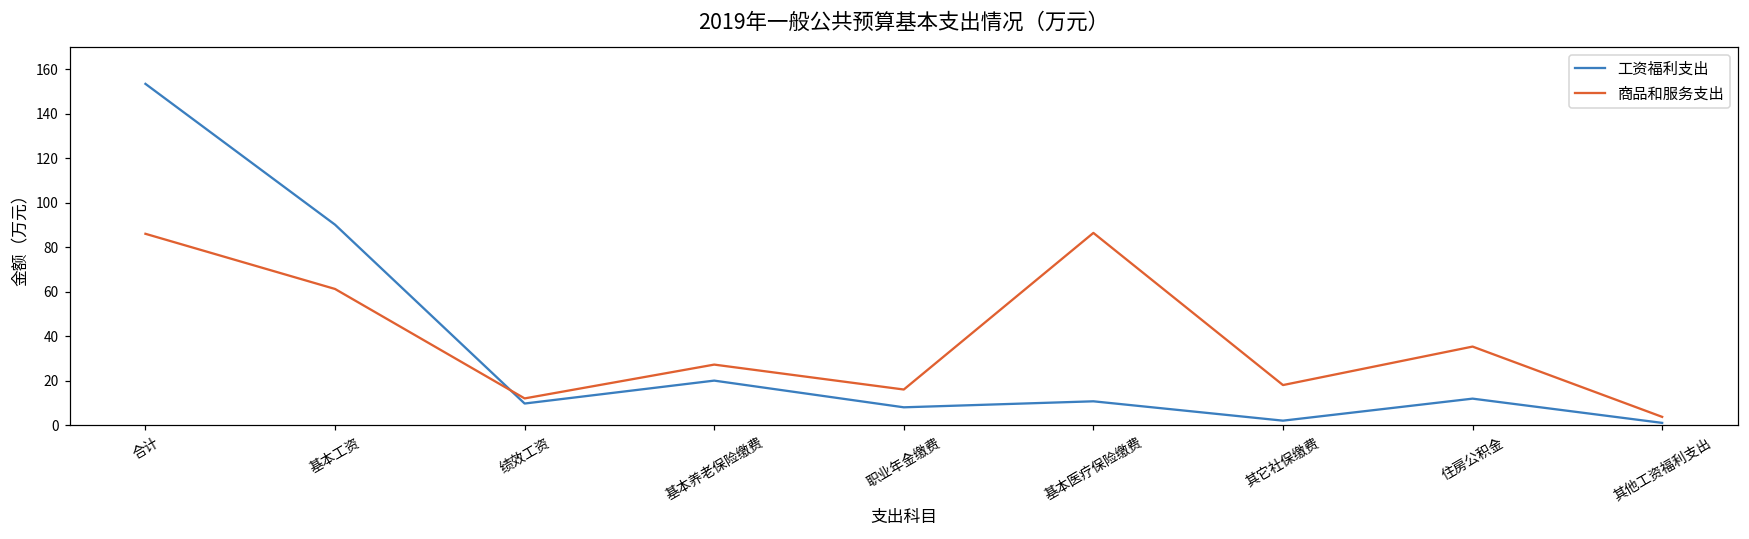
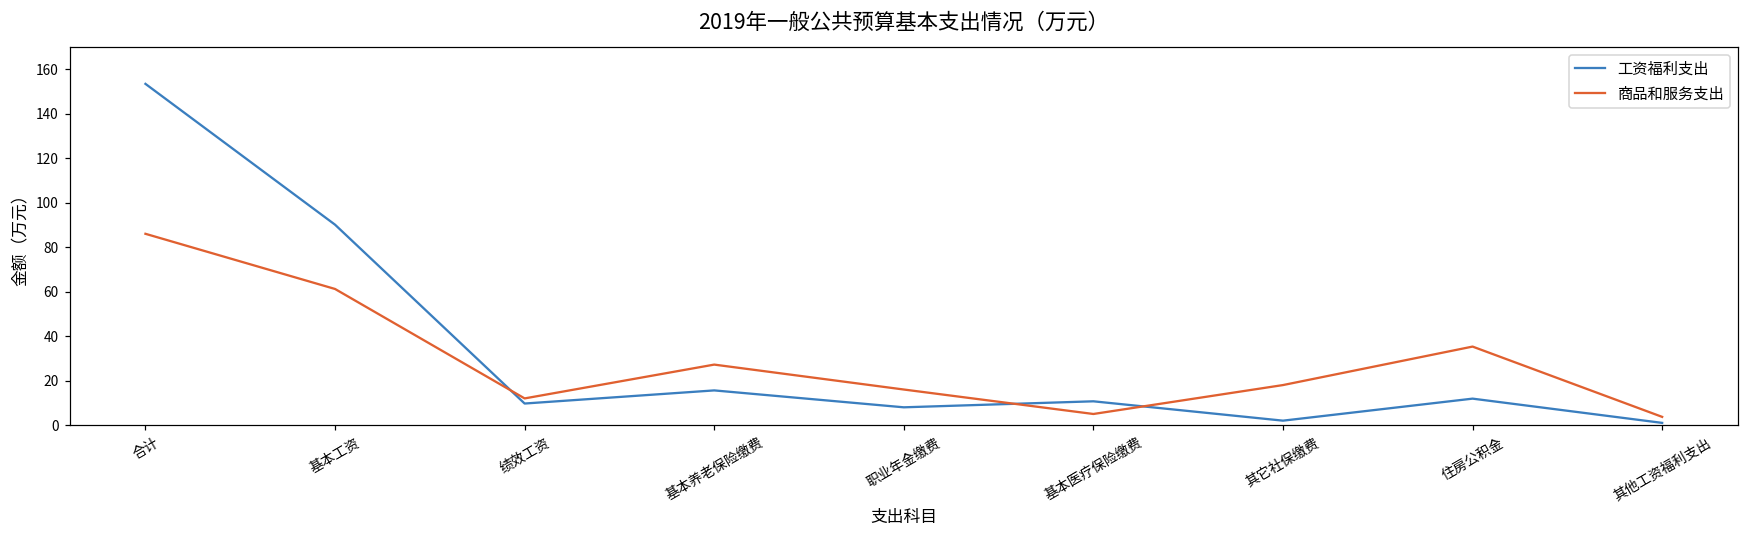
工资福利支出, 基本养老保险缴费: 20 -> 16
商品和服务支出, 基本医疗保险缴费: 86 -> 5
